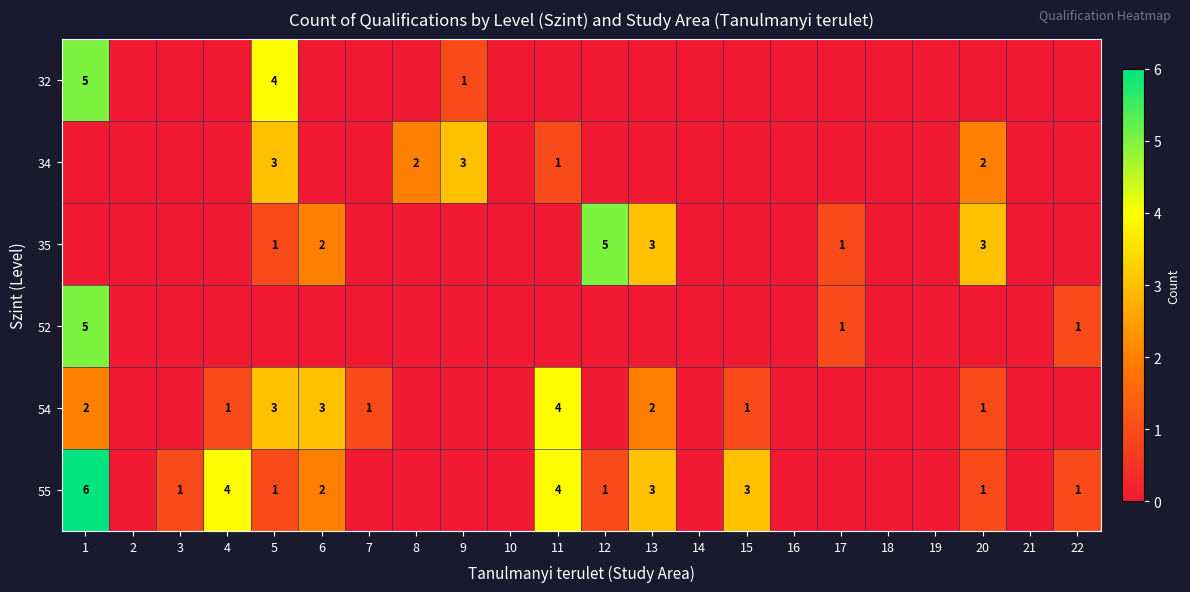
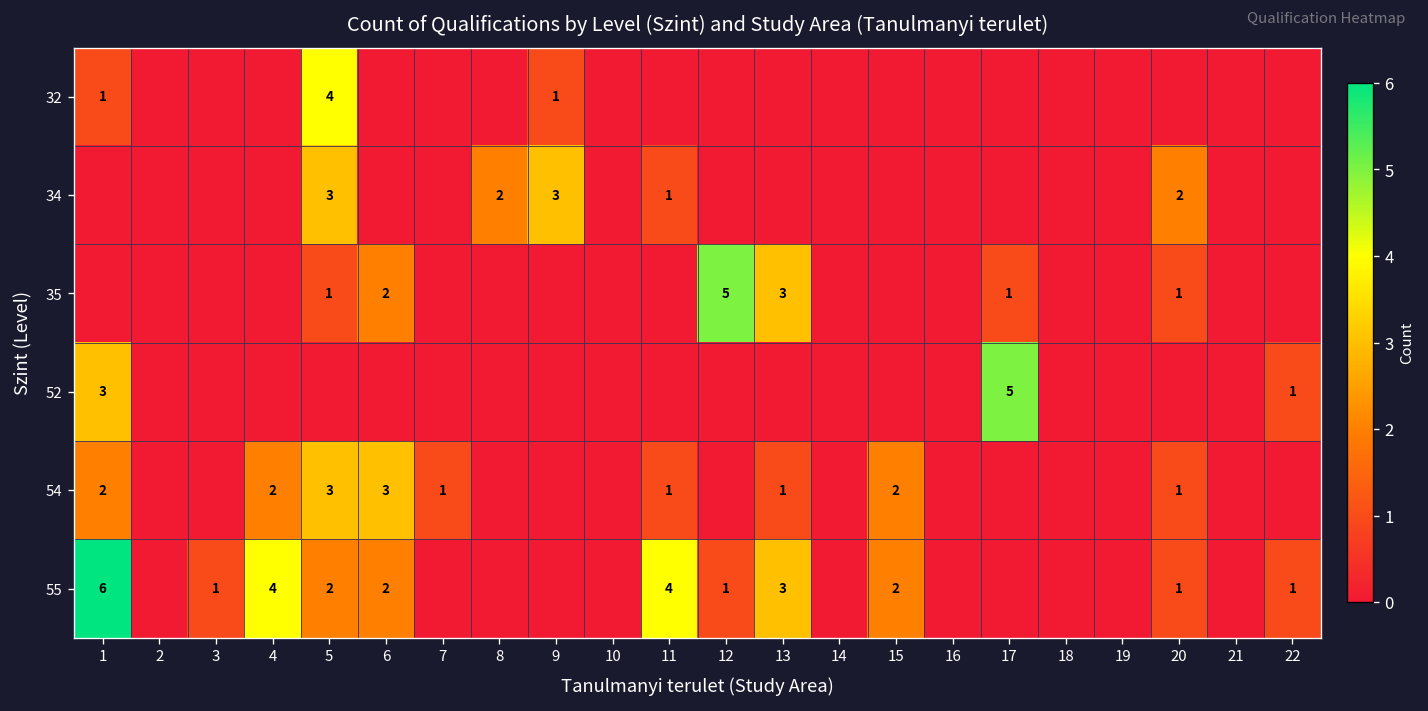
32, 1: 5 -> 1
35, 20: 3 -> 1
52, 1: 5 -> 3
52, 17: 1 -> 5
54, 4: 1 -> 2
54, 11: 4 -> 1
54, 13: 2 -> 1
54, 15: 1 -> 2
55, 5: 1 -> 2
55, 15: 3 -> 2
